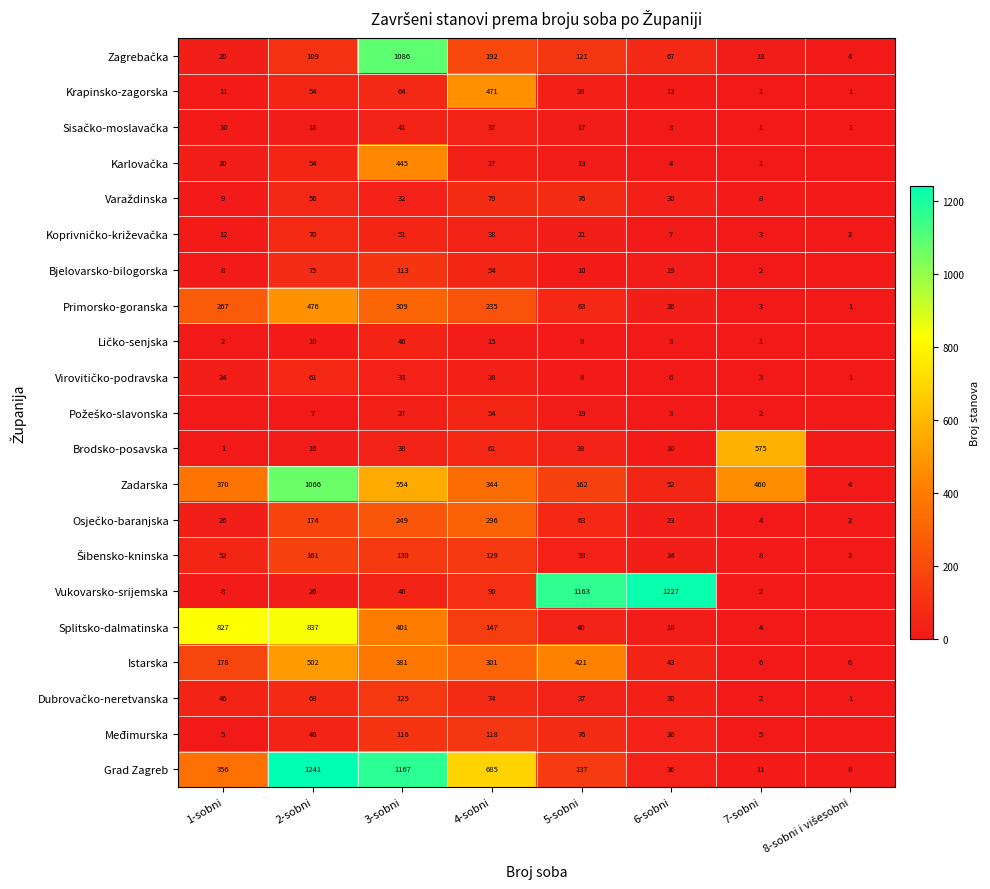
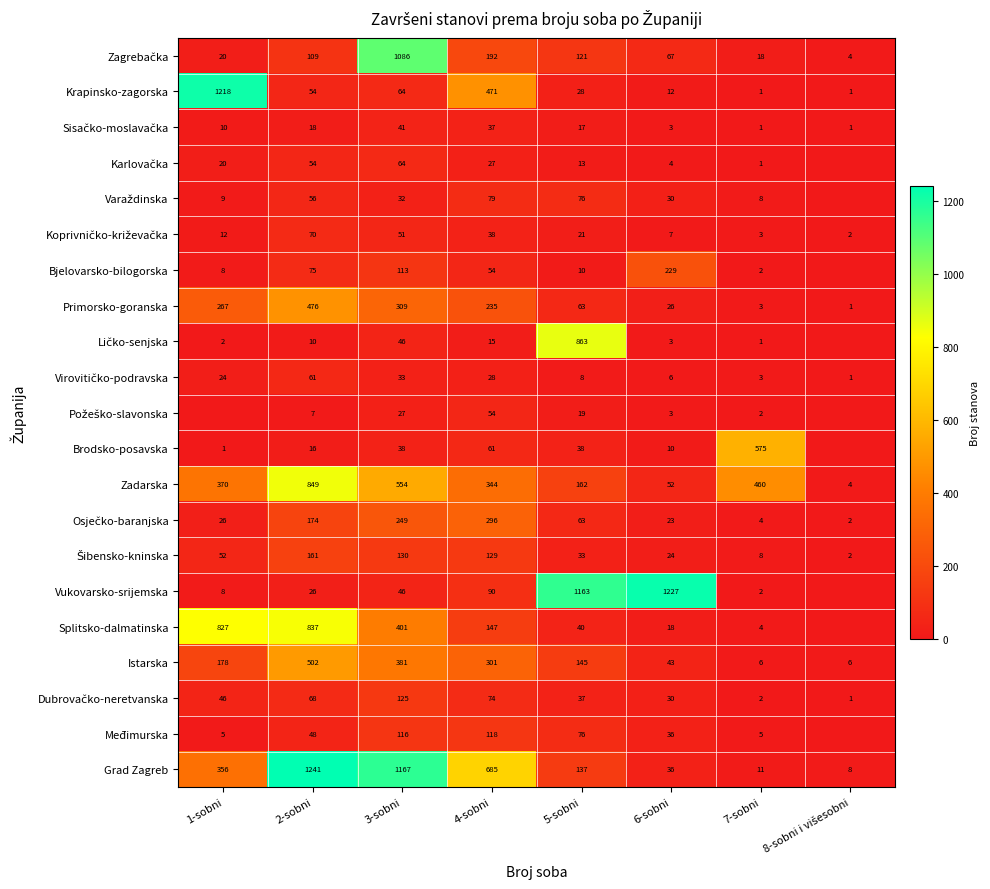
Krapinsko-zagorska, 1-sobni: 11 -> 1218
Karlovačka, 3-sobni: 445 -> 64
Bjelovarsko-bilogorska, 6-sobni: 19 -> 229
Ličko-senjska, 5-sobni: 9 -> 863
Zadarska, 2-sobni: 1066 -> 849
Istarska, 5-sobni: 421 -> 145
